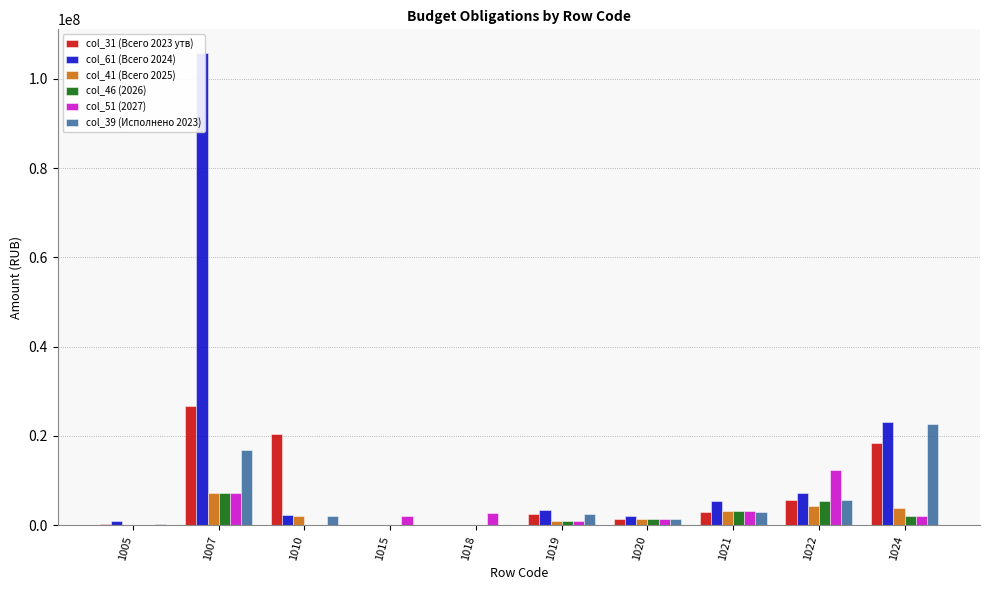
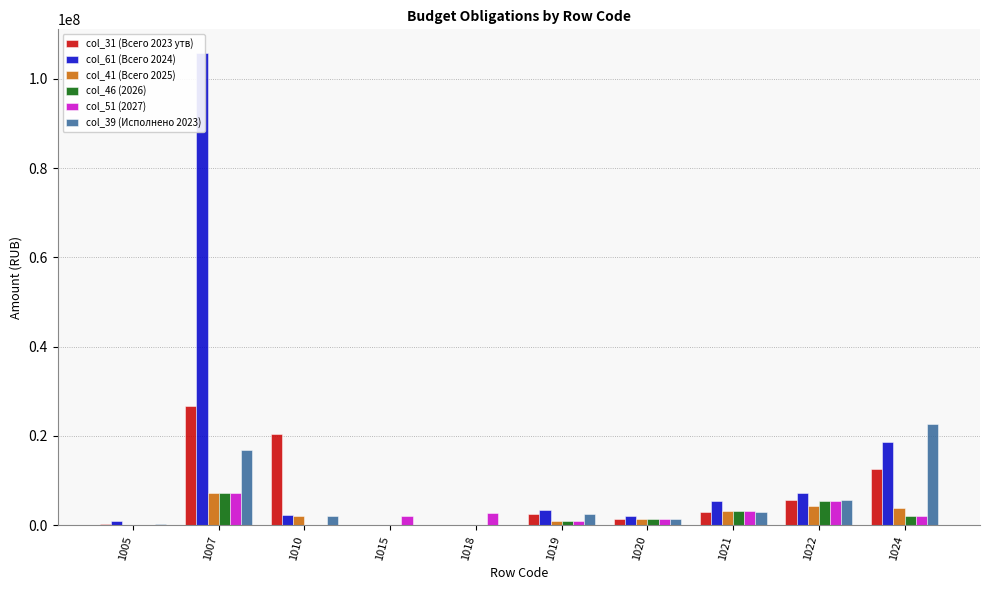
col_51 (2027), 1022: 12000000 -> 5000000
col_31 (Всего 2023 утв), 1024: 18000000 -> 12000000
col_61 (Всего 2024), 1024: 23000000 -> 19000000
